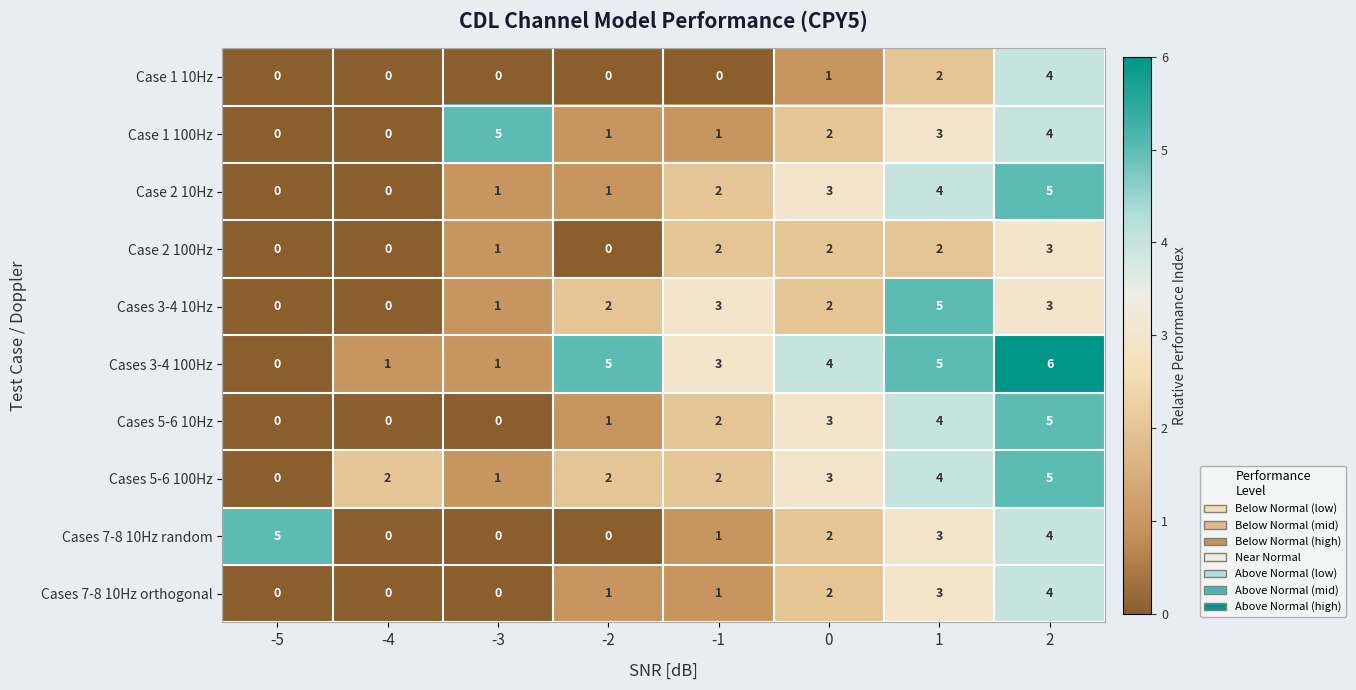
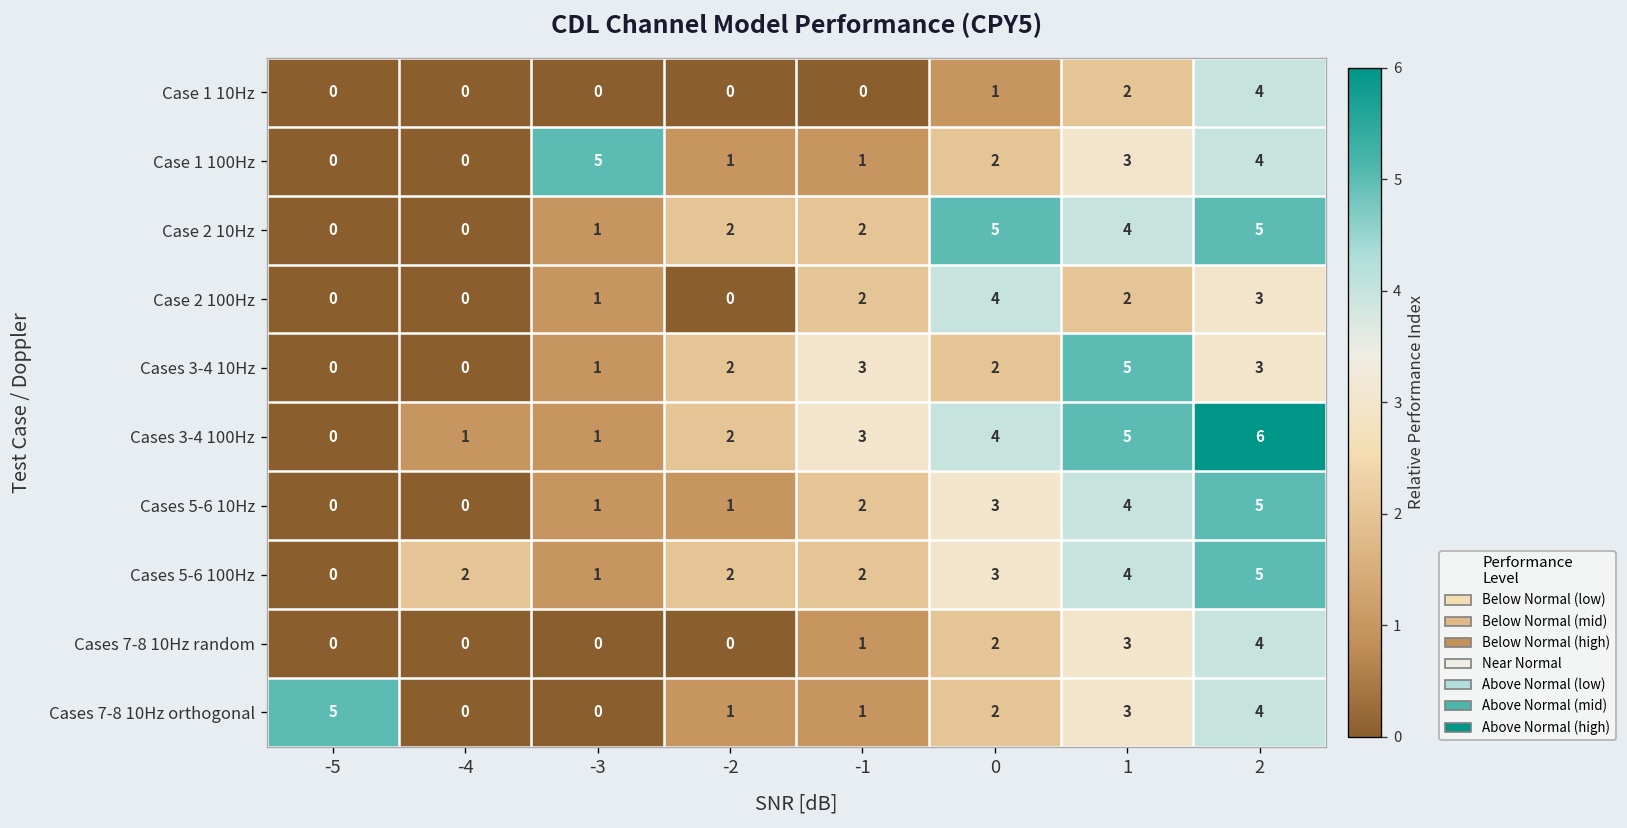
Case 2 10Hz, -2: 1 -> 2
Case 2 10Hz, 0: 3 -> 5
Case 2 100Hz, 0: 2 -> 4
Cases 3-4 100Hz, -2: 5 -> 2
Cases 5-6 10Hz, -3: 0 -> 1
Cases 7-8 10Hz random, -5: 5 -> 0
Cases 7-8 10Hz orthogonal, -5: 0 -> 5
